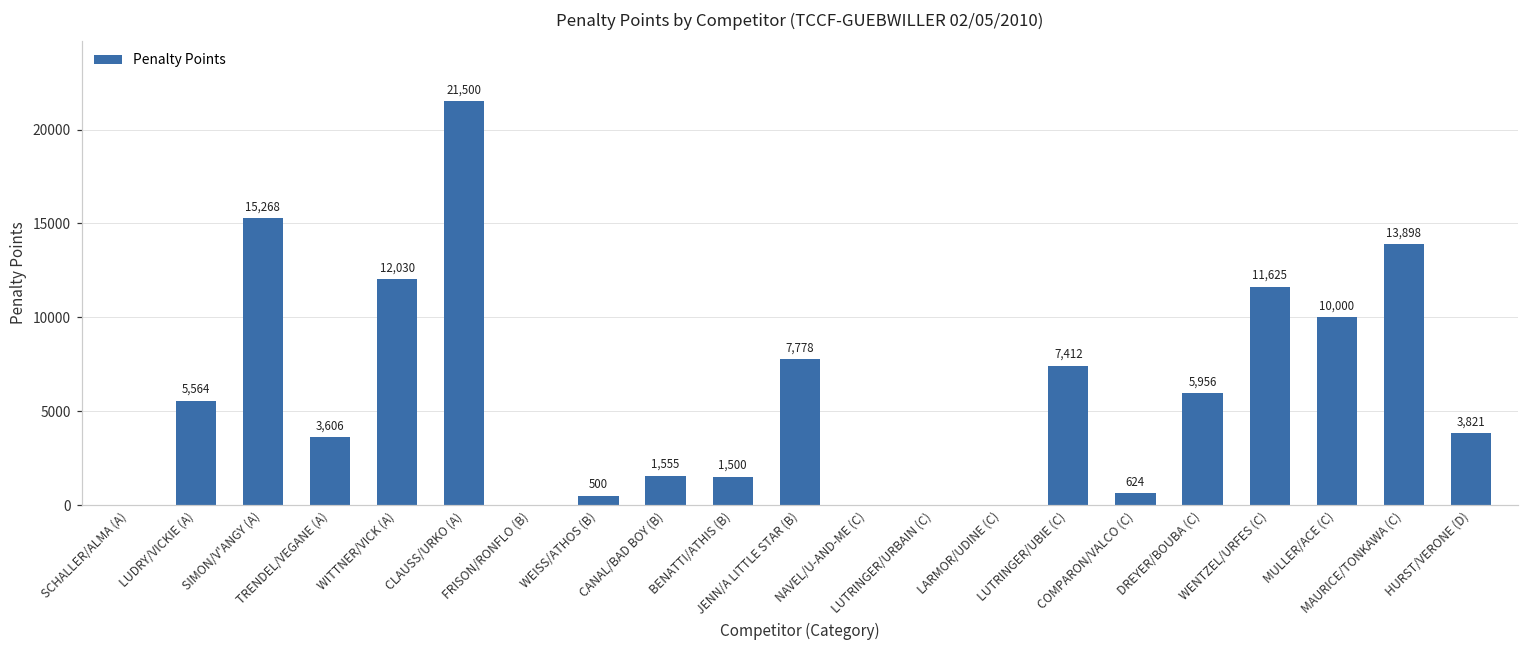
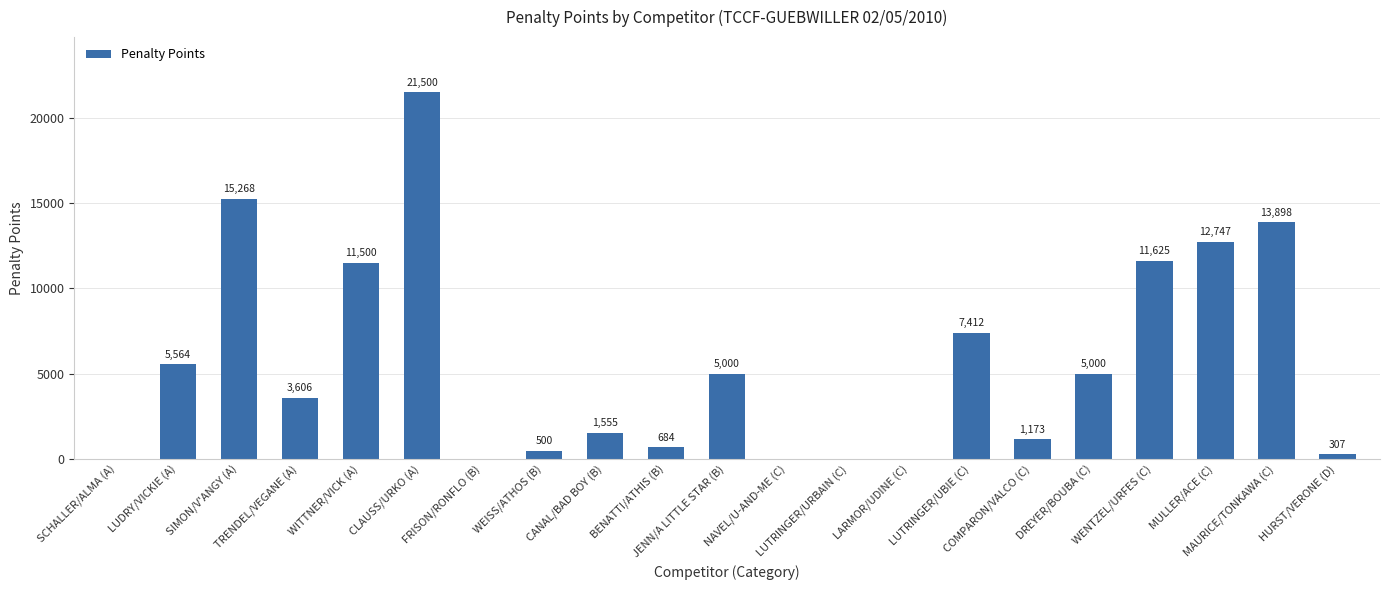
WITTNER/VICK (A): 12,030 -> 11,500
BENATTI/ATHIS (B): 1,500 -> 684
JENN/A LITTLE STAR (B): 7,778 -> 5,000
COMPARON/VALCO (C): 624 -> 1,173
DREYER/BOUBA (C): 5,956 -> 5,000
MULLER/ACE (C): 10,000 -> 12,747
HURST/VERONE (D): 3,821 -> 307
